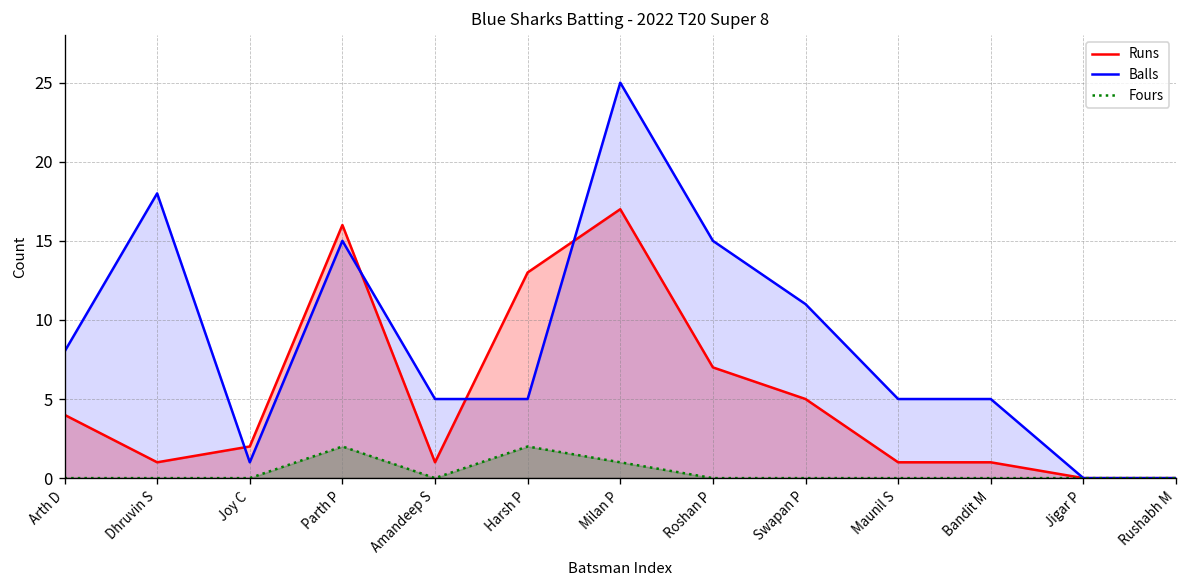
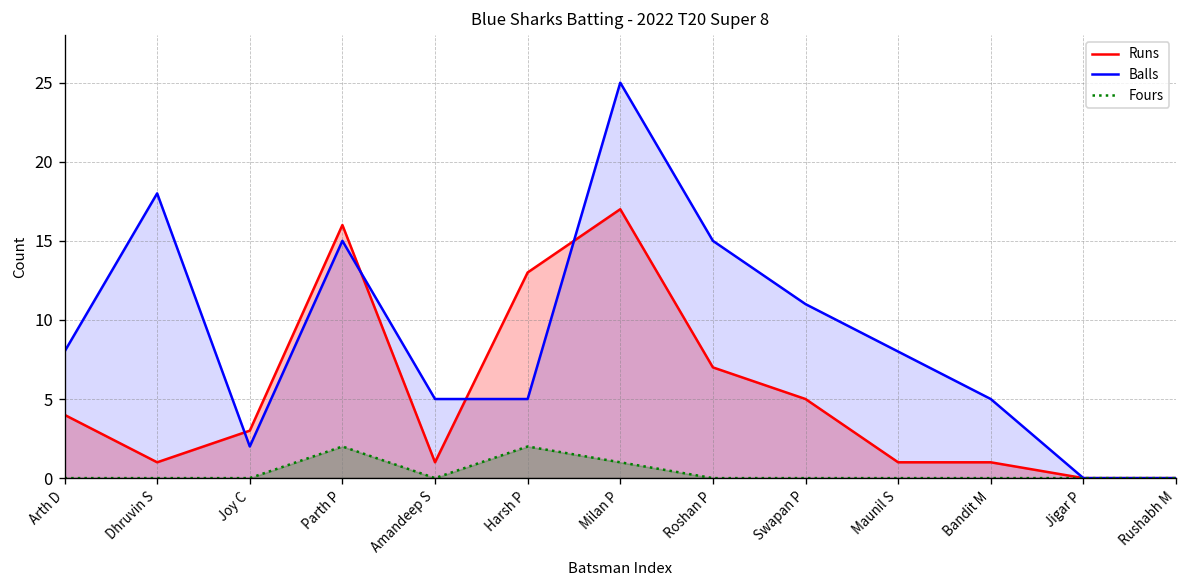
Runs, Joy C: 2 -> 3
Balls, Joy C: 1 -> 2
Balls, Maunil S: 5 -> 8
